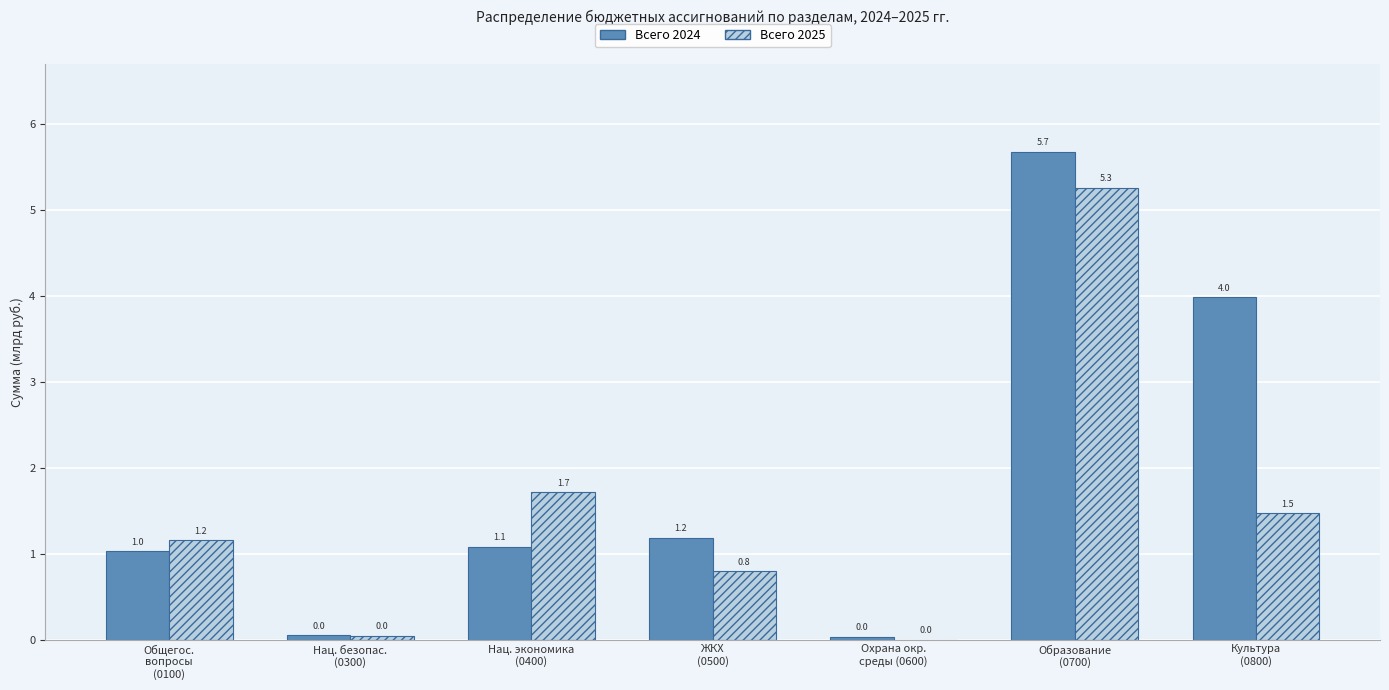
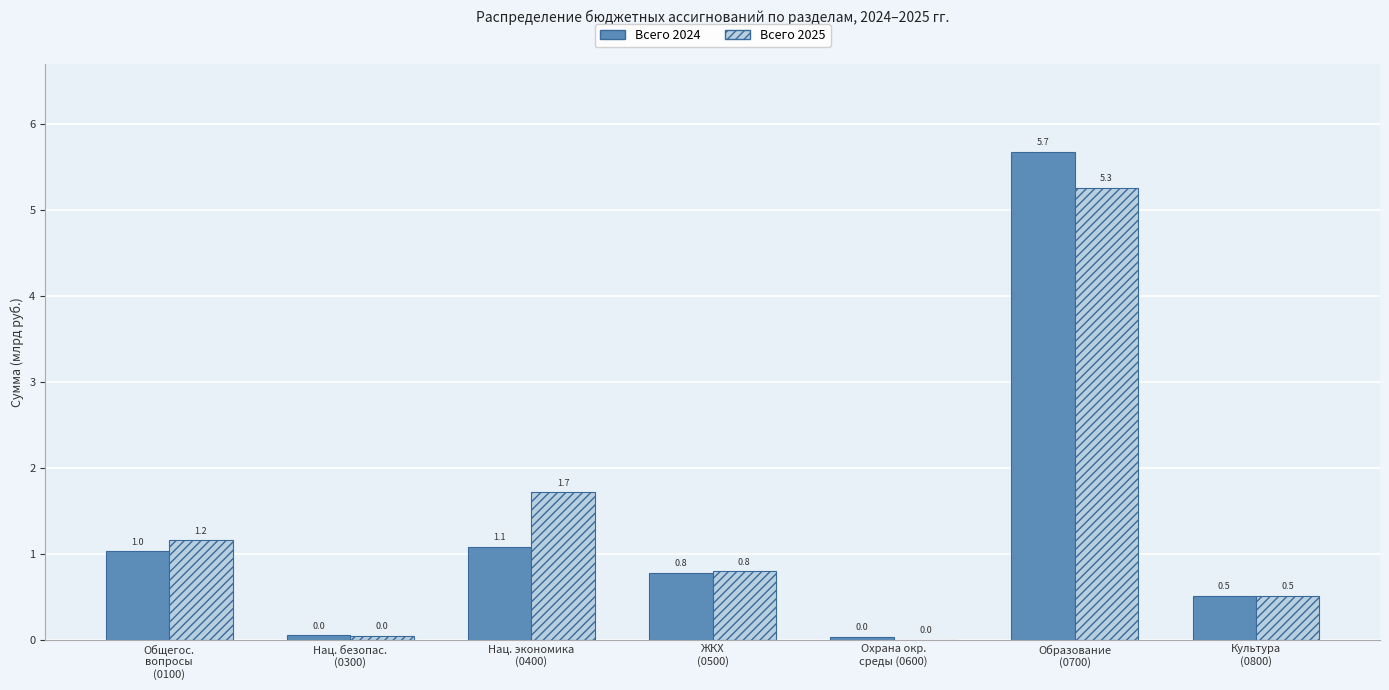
Всего 2024, ЖКХ (0500): 1.2 -> 0.8
Всего 2024, Культура (0800): 4.0 -> 0.5
Всего 2025, Культура (0800): 1.5 -> 0.5
